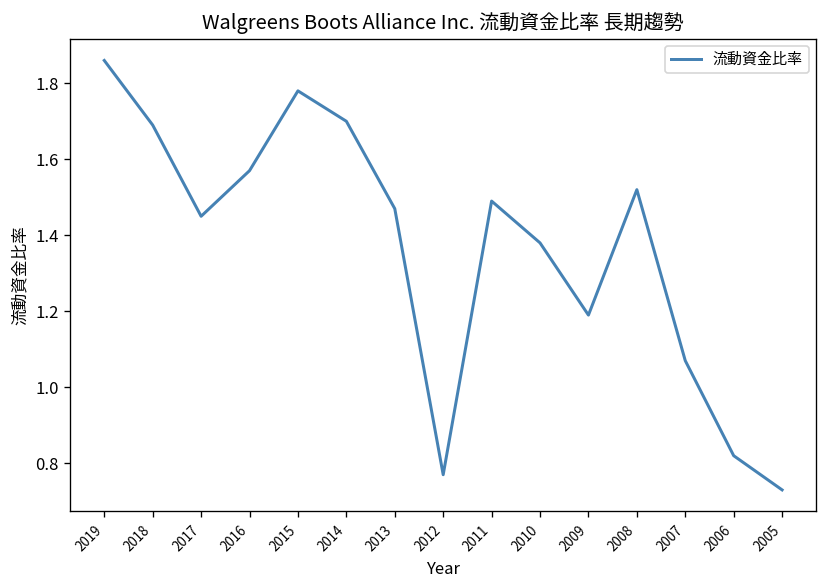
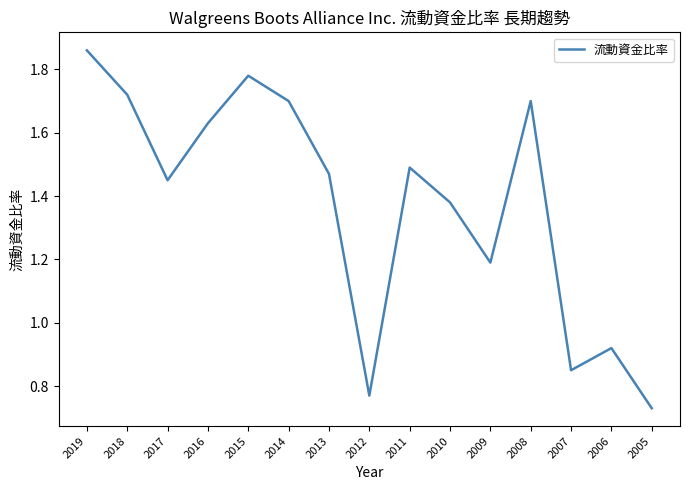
2018: 1.69 -> 1.72
2016: 1.57 -> 1.63
2008: 1.52 -> 1.70
2007: 1.07 -> 0.85
2006: 0.82 -> 0.92
